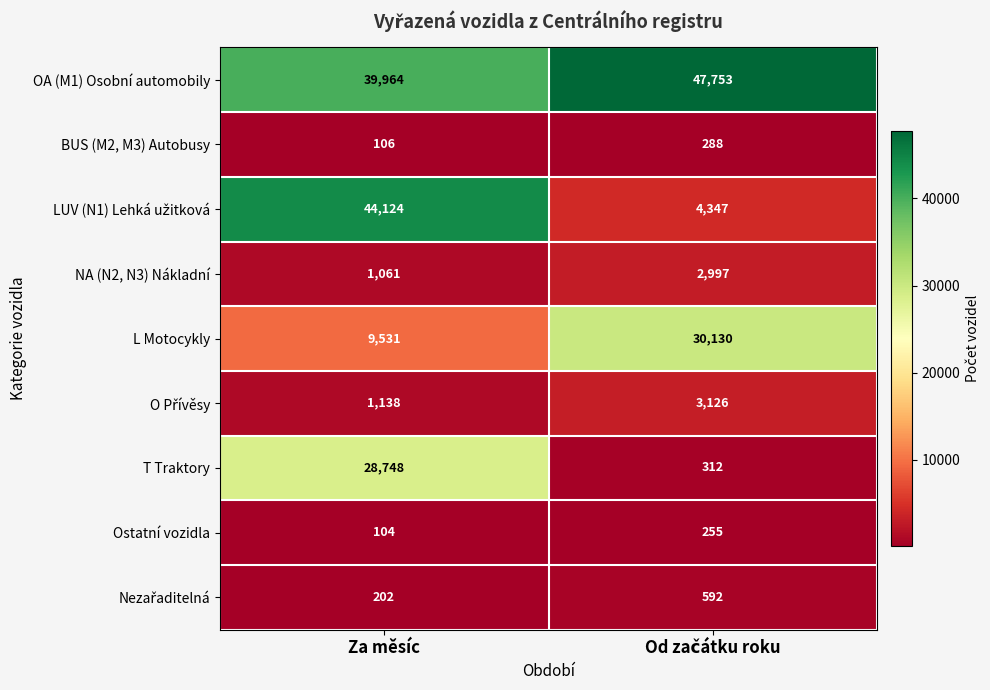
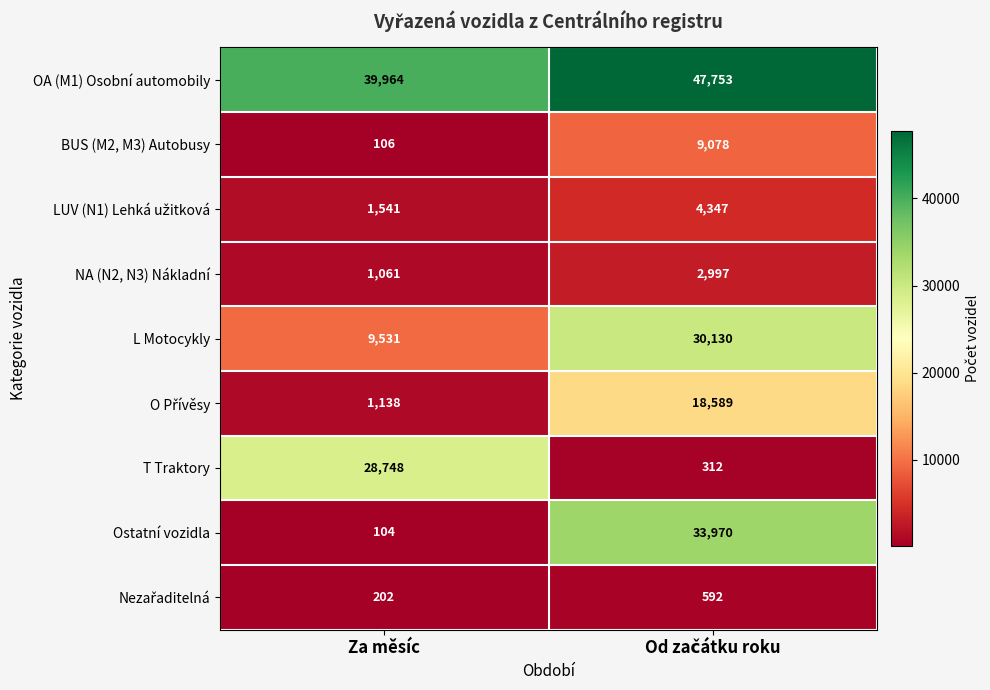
BUS (M2, M3) Autobusy, Od začátku roku: 288 -> 9,078
LUV (N1) Lehká užitková, Za měsíc: 44,124 -> 1,541
O Přívěsy, Od začátku roku: 3,126 -> 18,589
Ostatní vozidla, Od začátku roku: 255 -> 33,970
